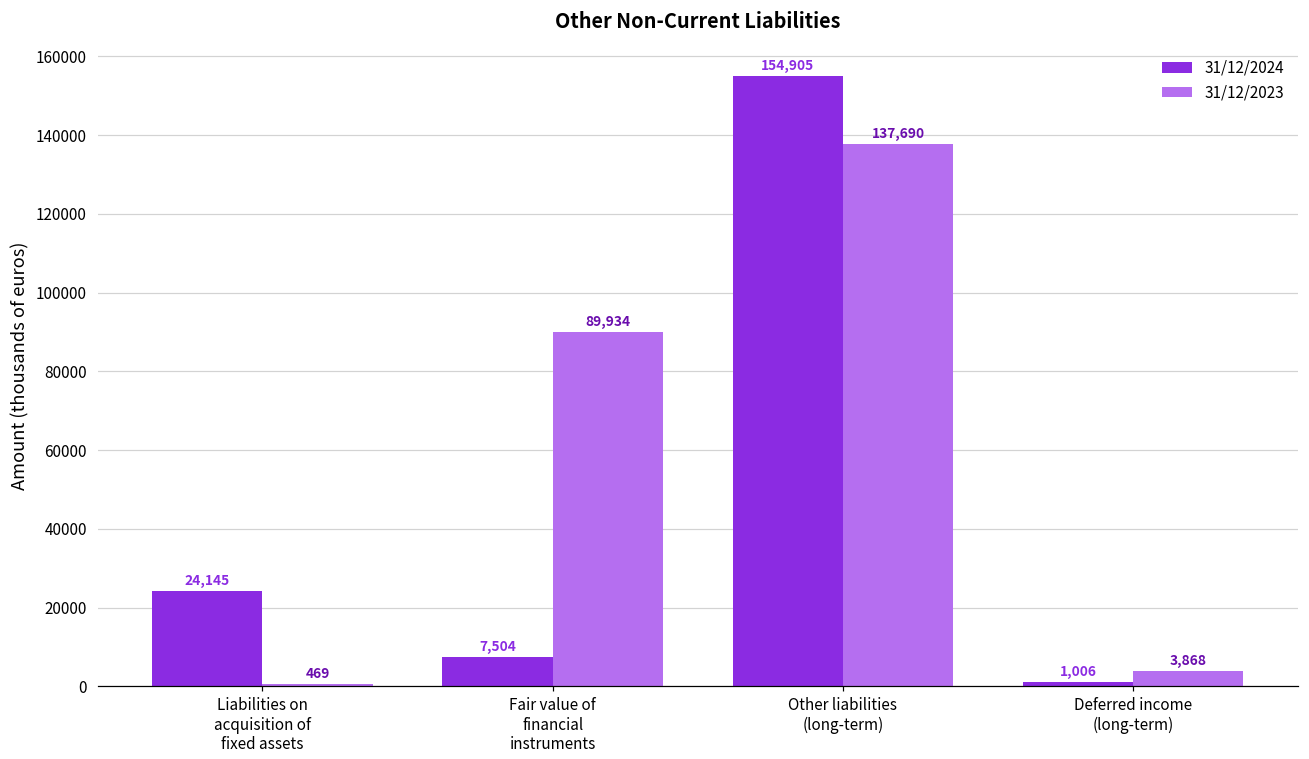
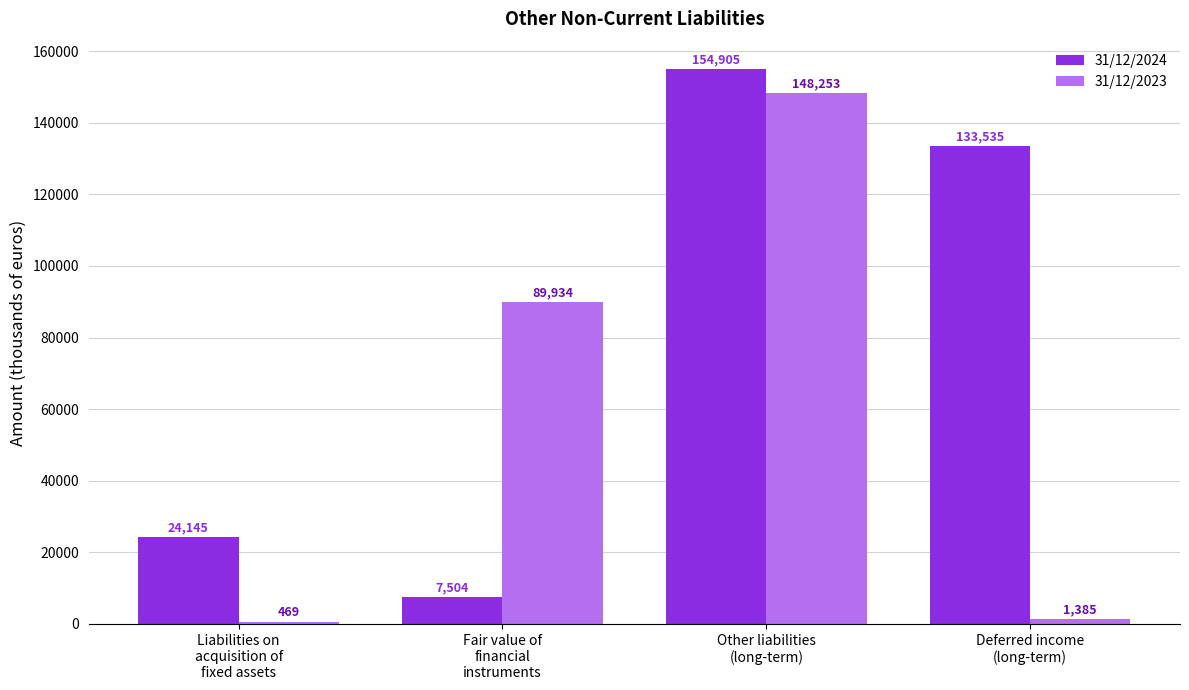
31/12/2023, Other liabilities (long-term): 137,690 -> 148,253
31/12/2024, Deferred income (long-term): 1,006 -> 133,535
31/12/2023, Deferred income (long-term): 3,868 -> 1,385
